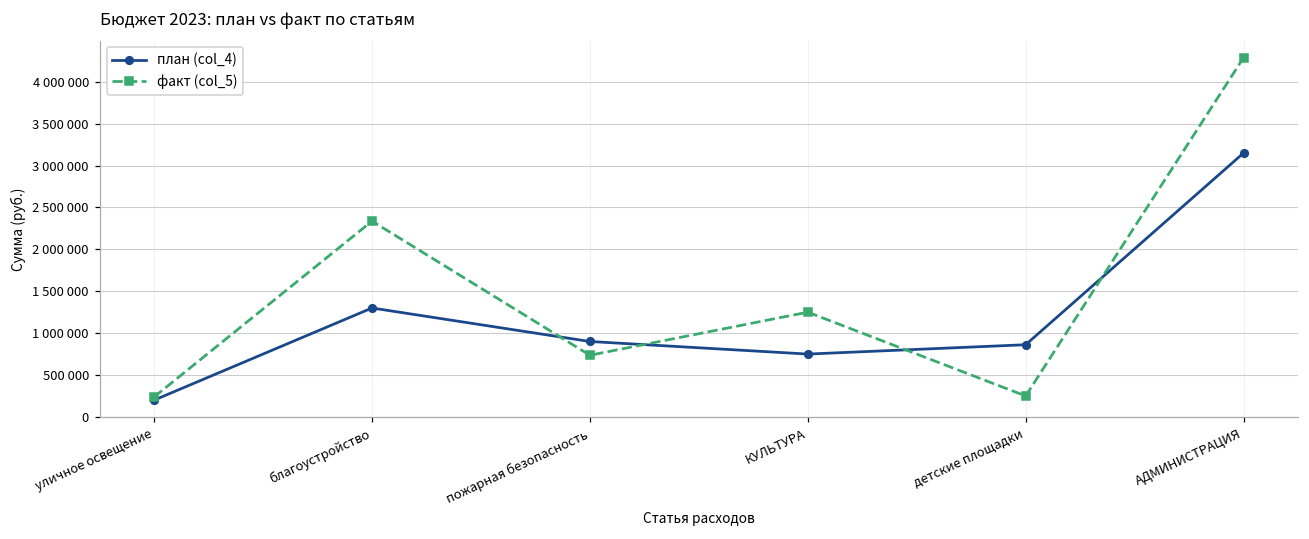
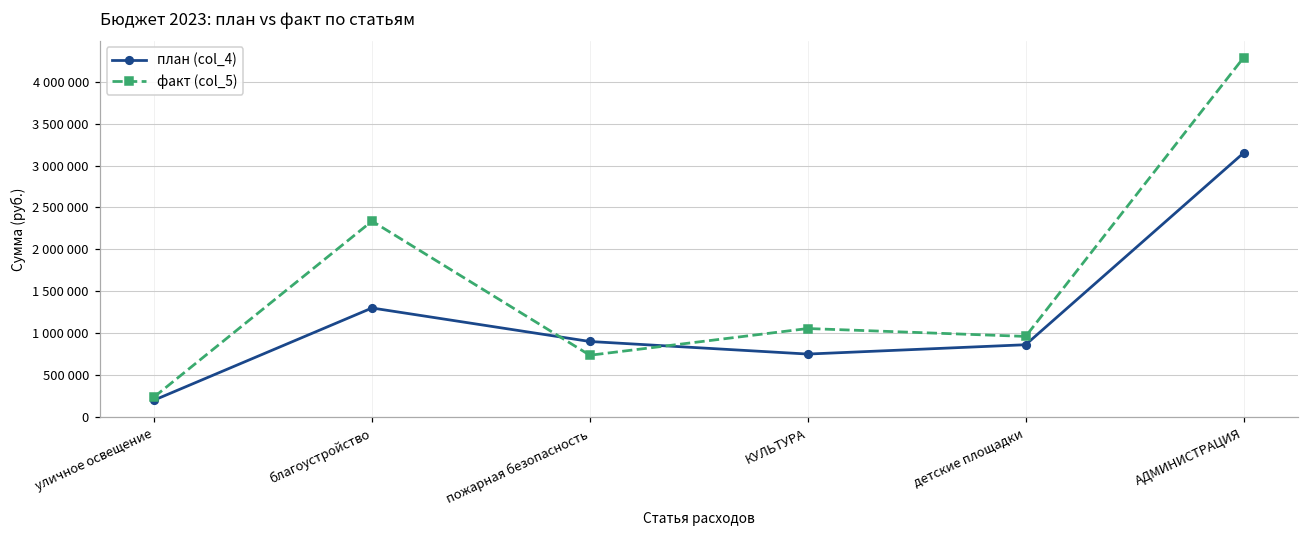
факт (col_5), КУЛЬТУРА: 1300000 -> 1100000
факт (col_5), детские площадки: 300000 -> 1000000
